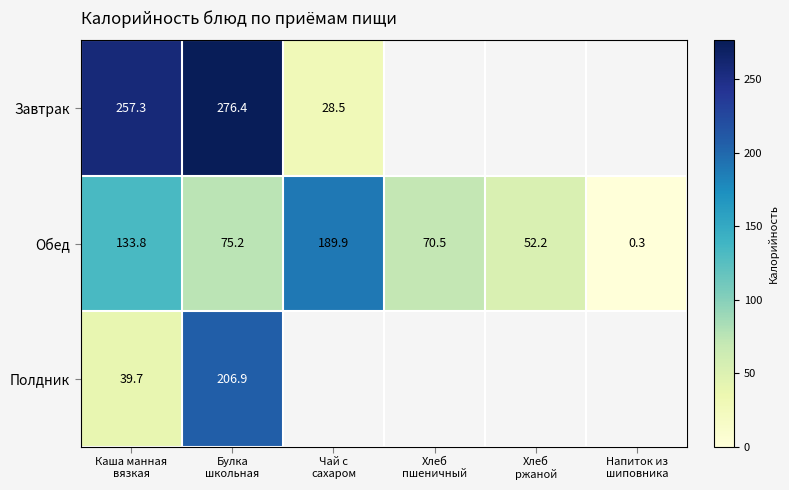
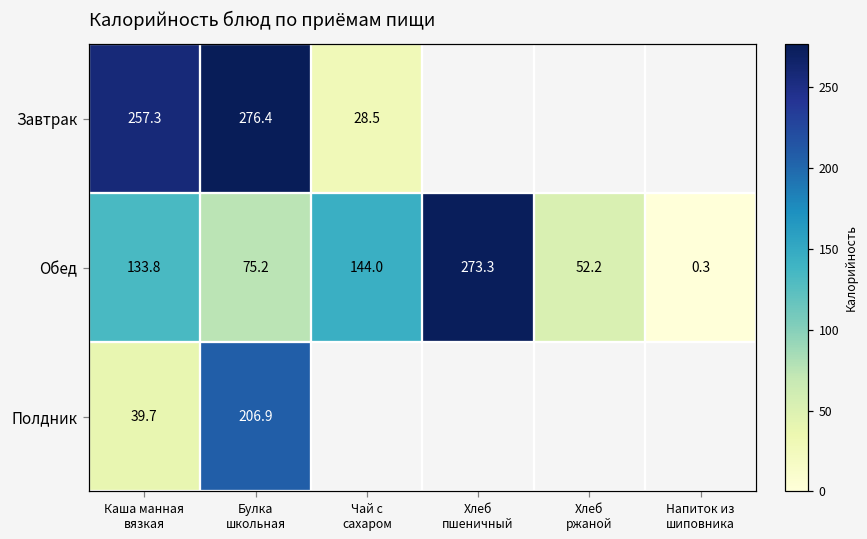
Обед, Чай с сахаром: 189.9 -> 144.0
Обед, Хлеб пшеничный: 70.5 -> 273.3
